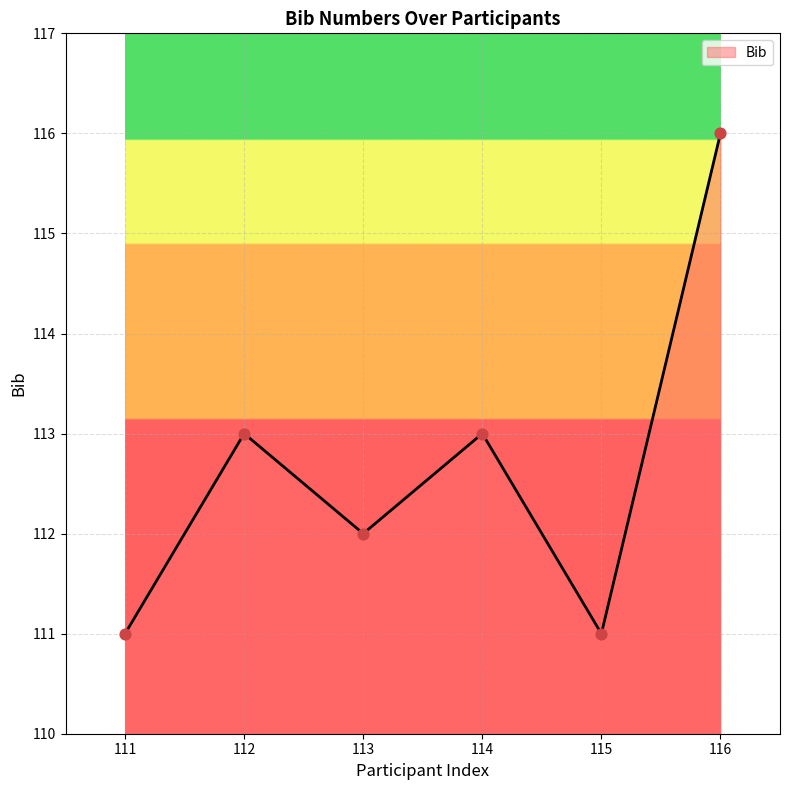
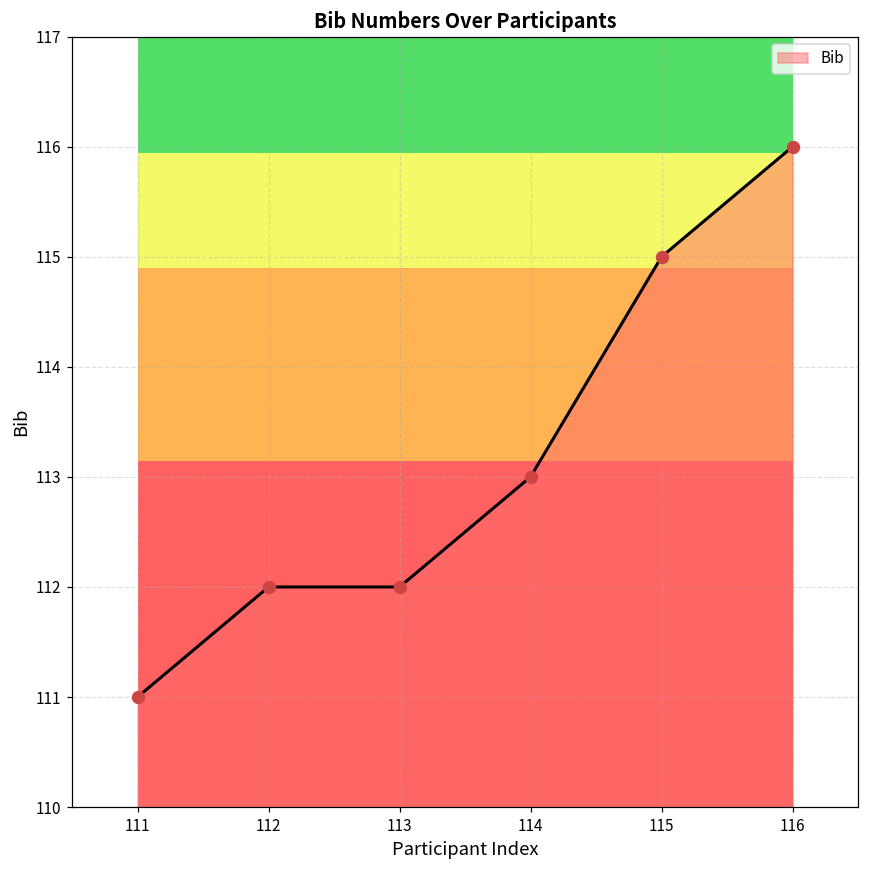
112: 113 -> 112
115: 111 -> 115
